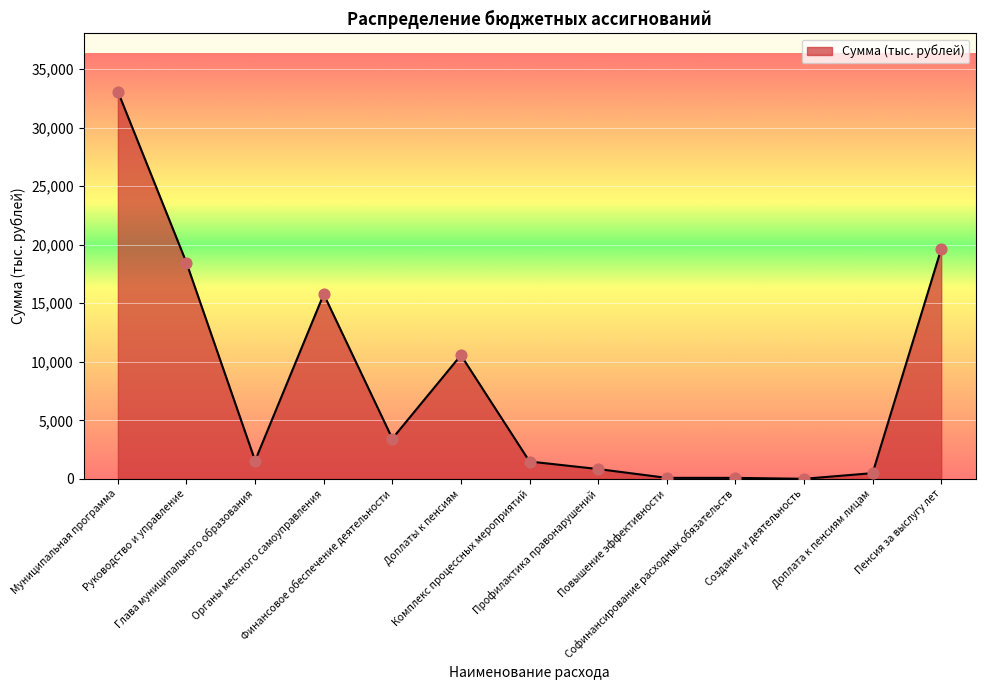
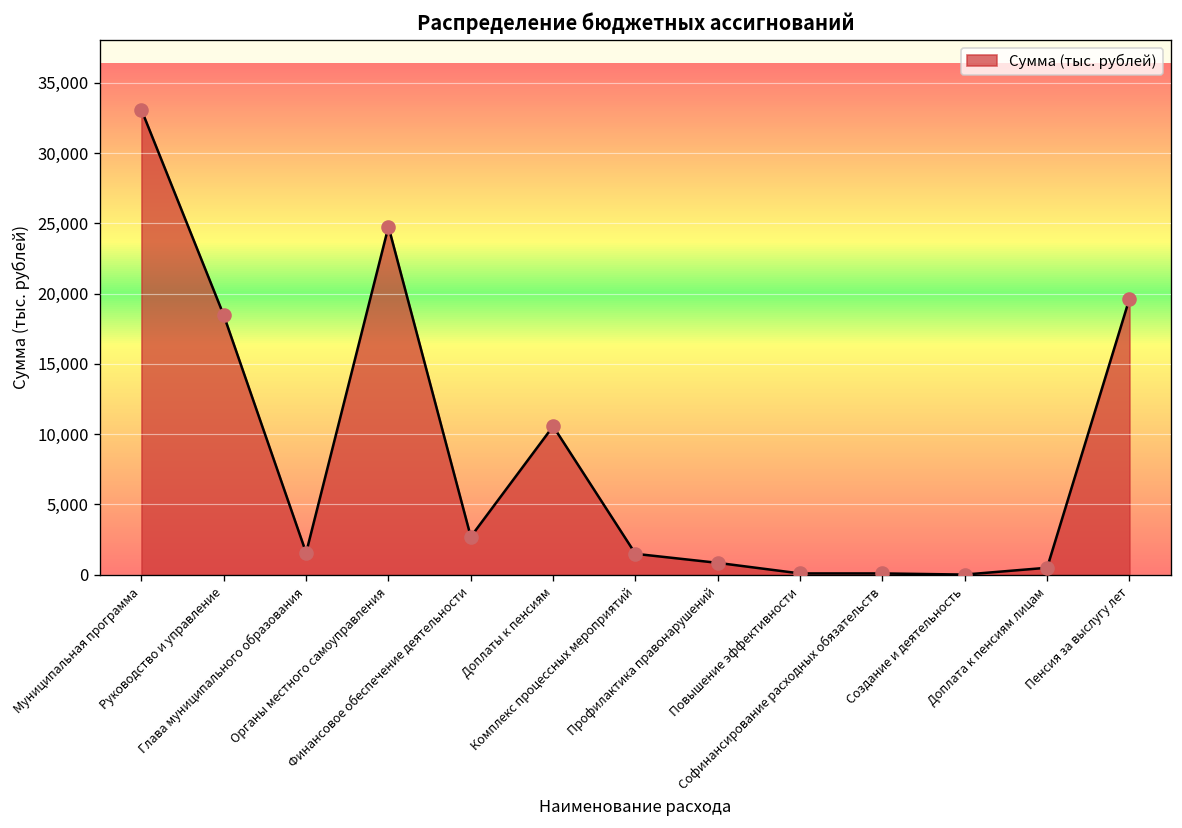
Органы местного самоуправления: 15,800 -> 24,800
Финансовое обеспечение деятельности: 3,400 -> 2,700
